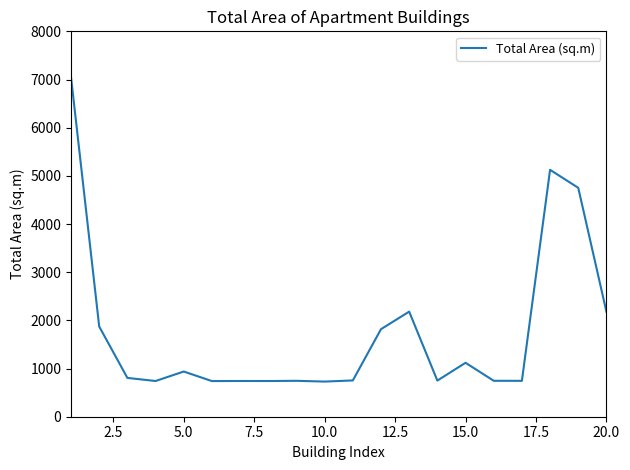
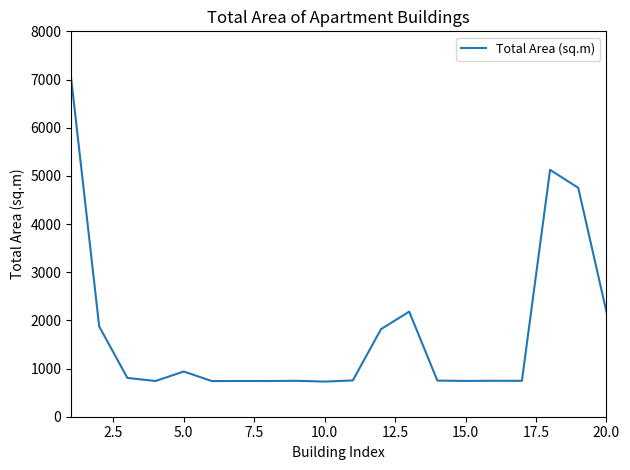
15.0: 1100 -> 700
